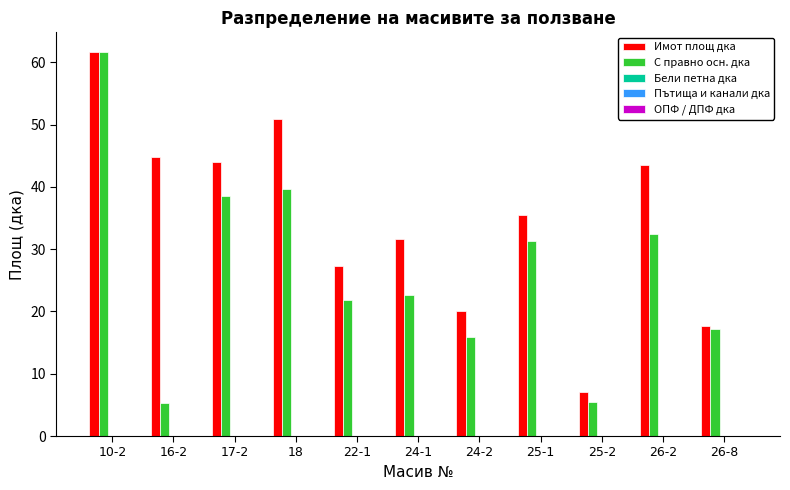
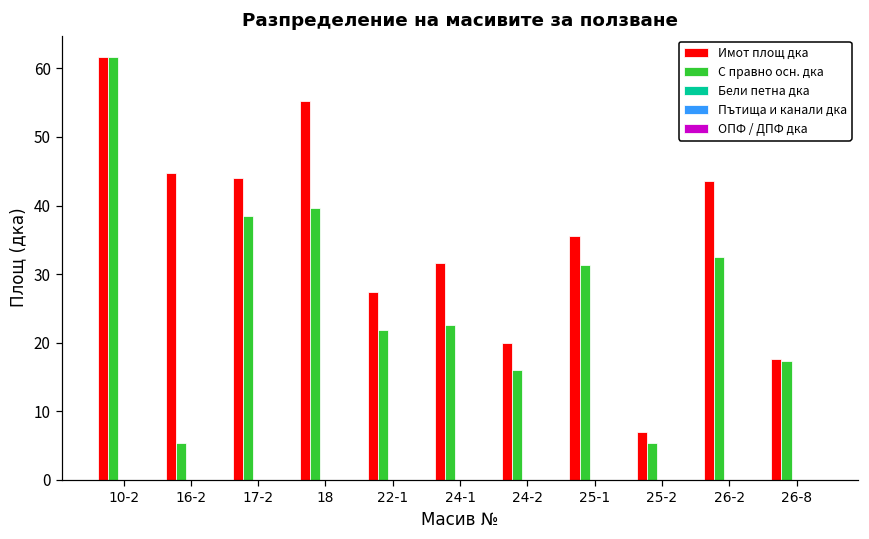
Имот площ дка, 18: 51 -> 55
